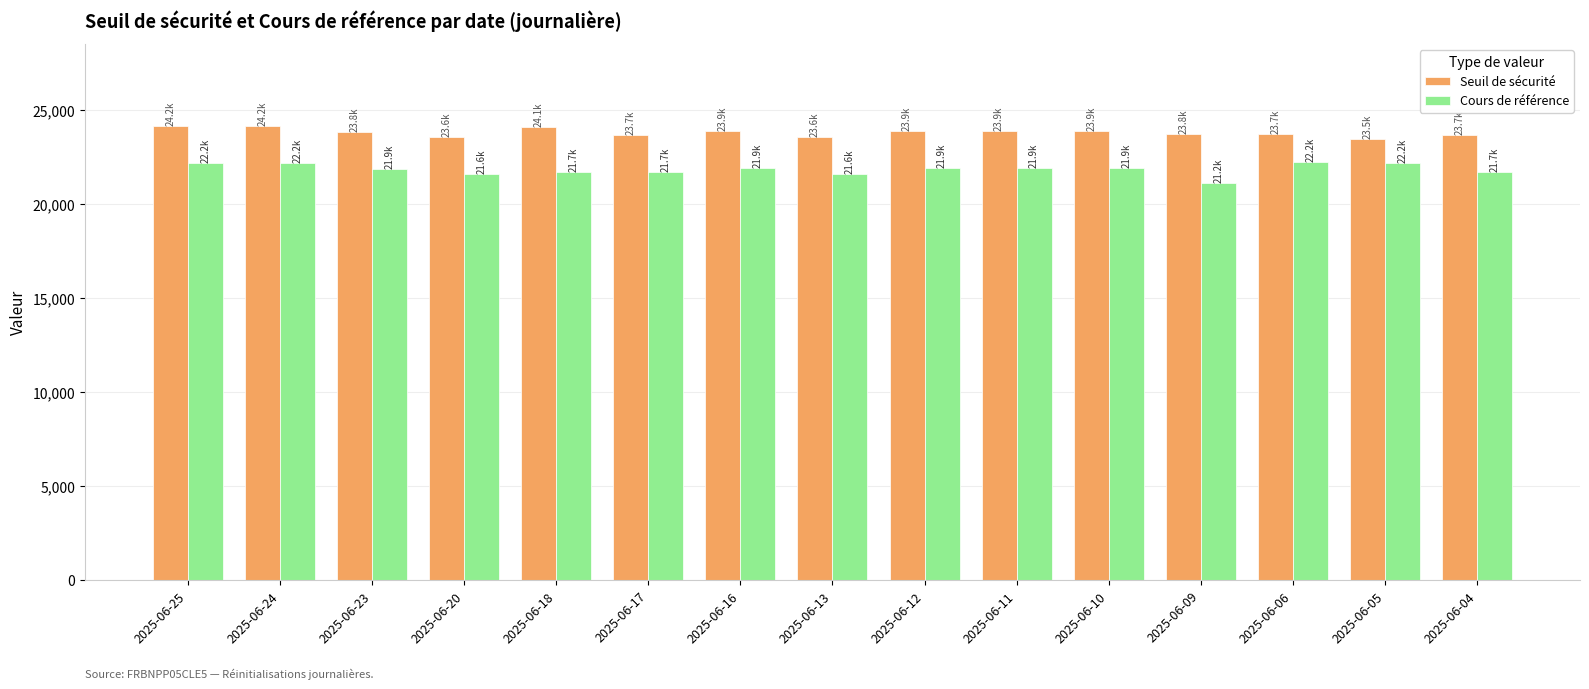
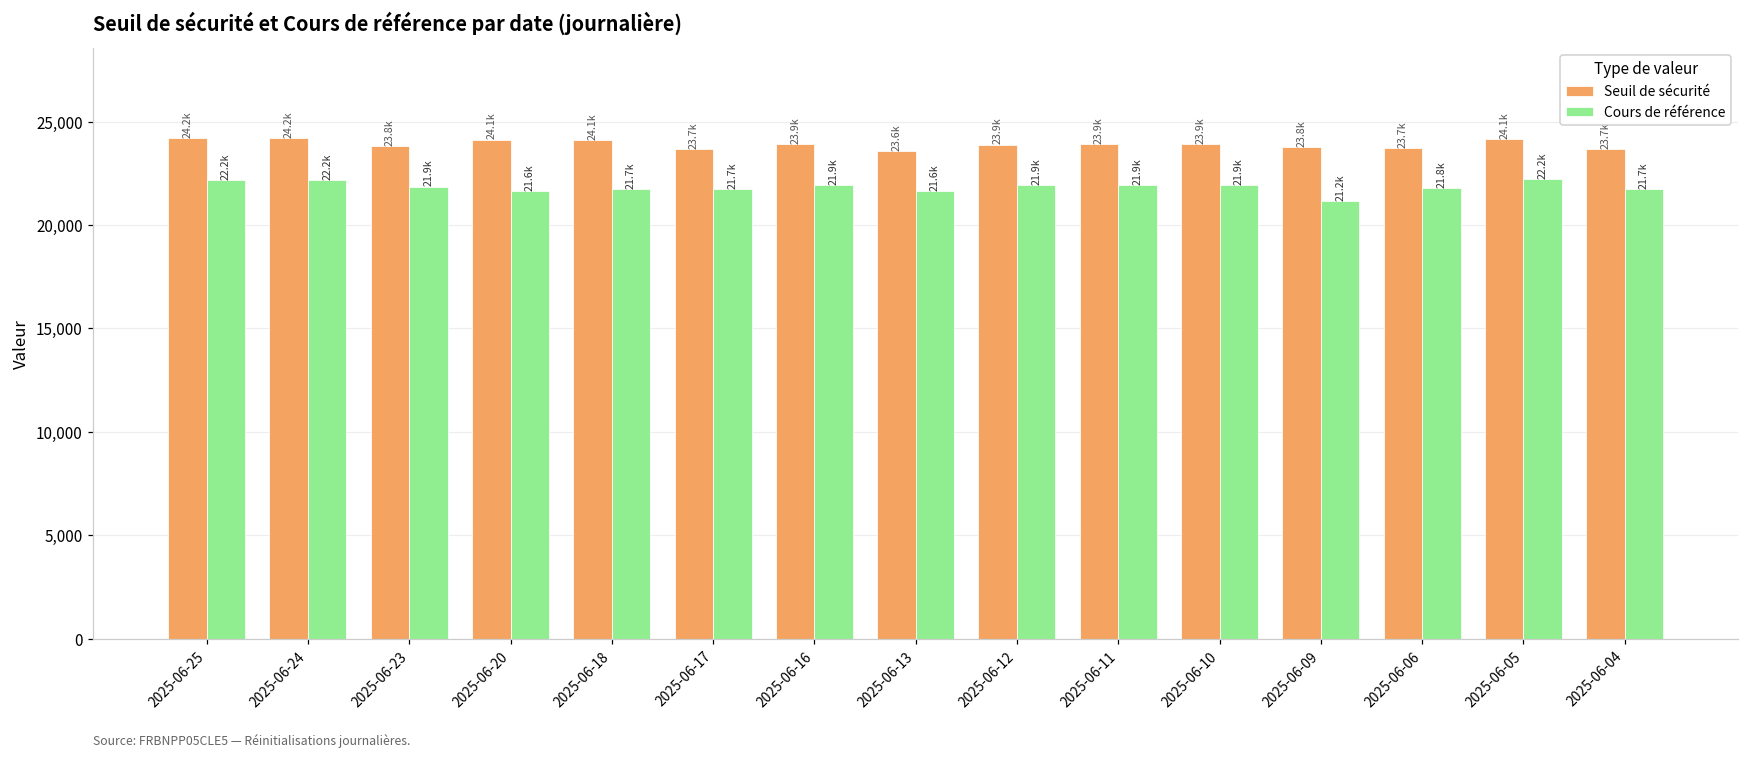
Seuil de sécurité, 2025-06-20: 23.6k -> 24.1k
Cours de référence, 2025-06-06: 22.2k -> 21.8k
Seuil de sécurité, 2025-06-05: 23.5k -> 24.1k
